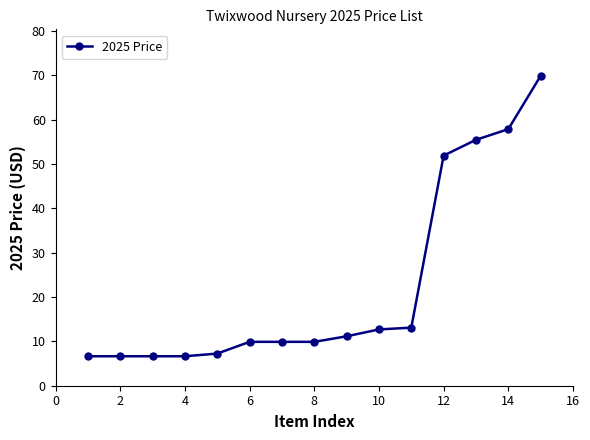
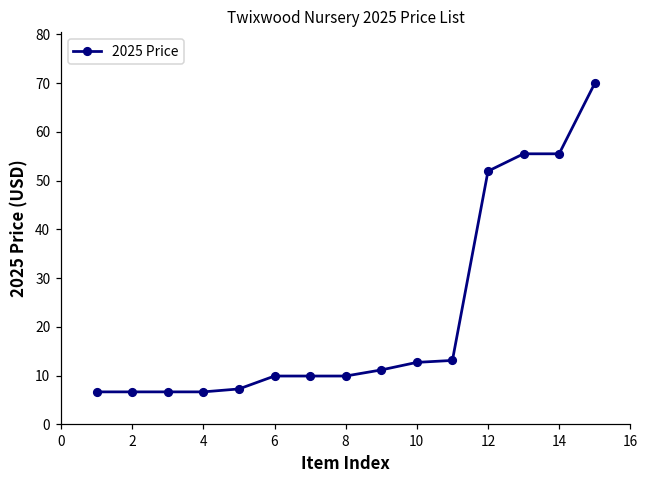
14: 58 -> 55
